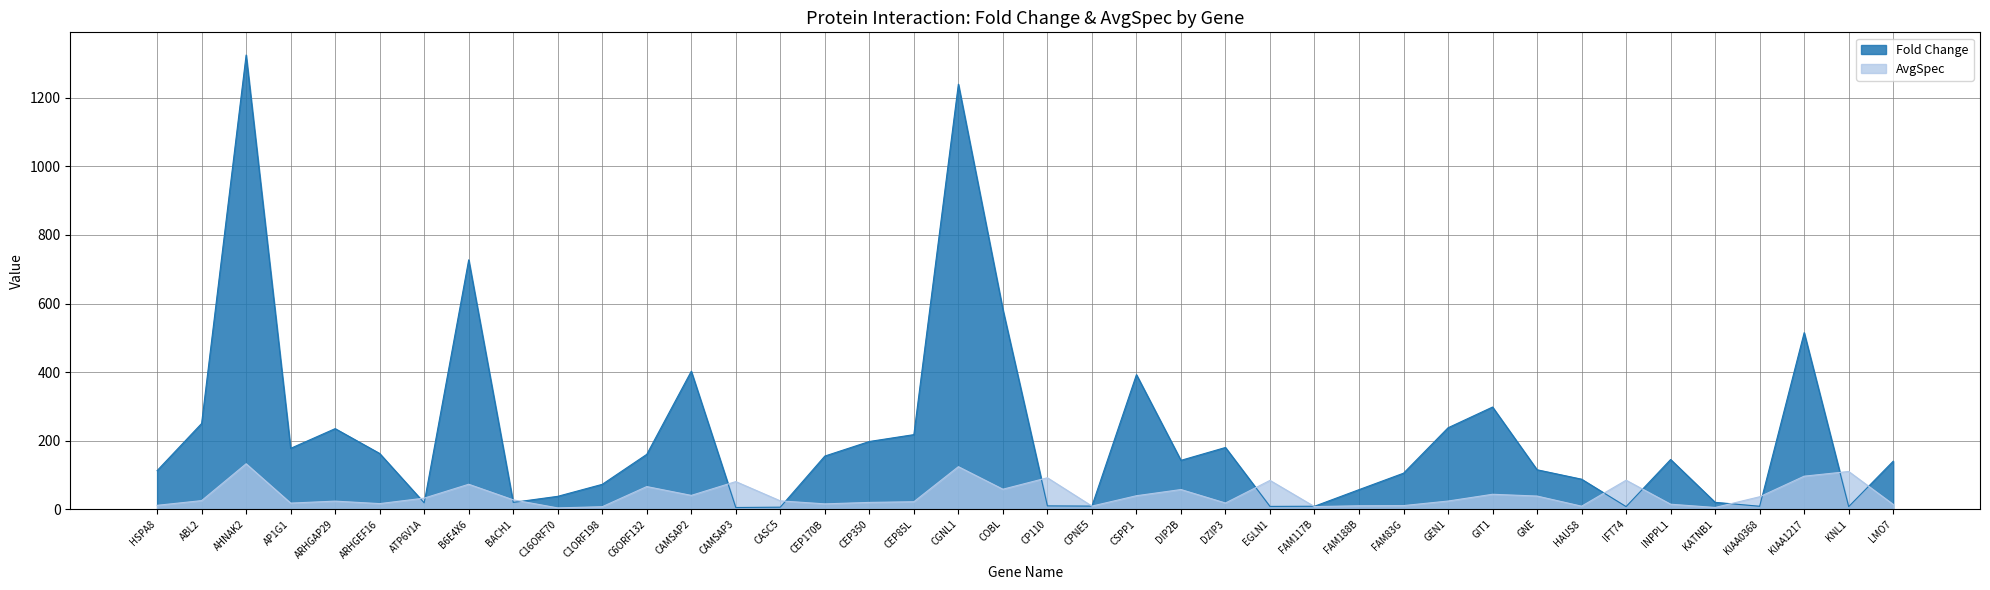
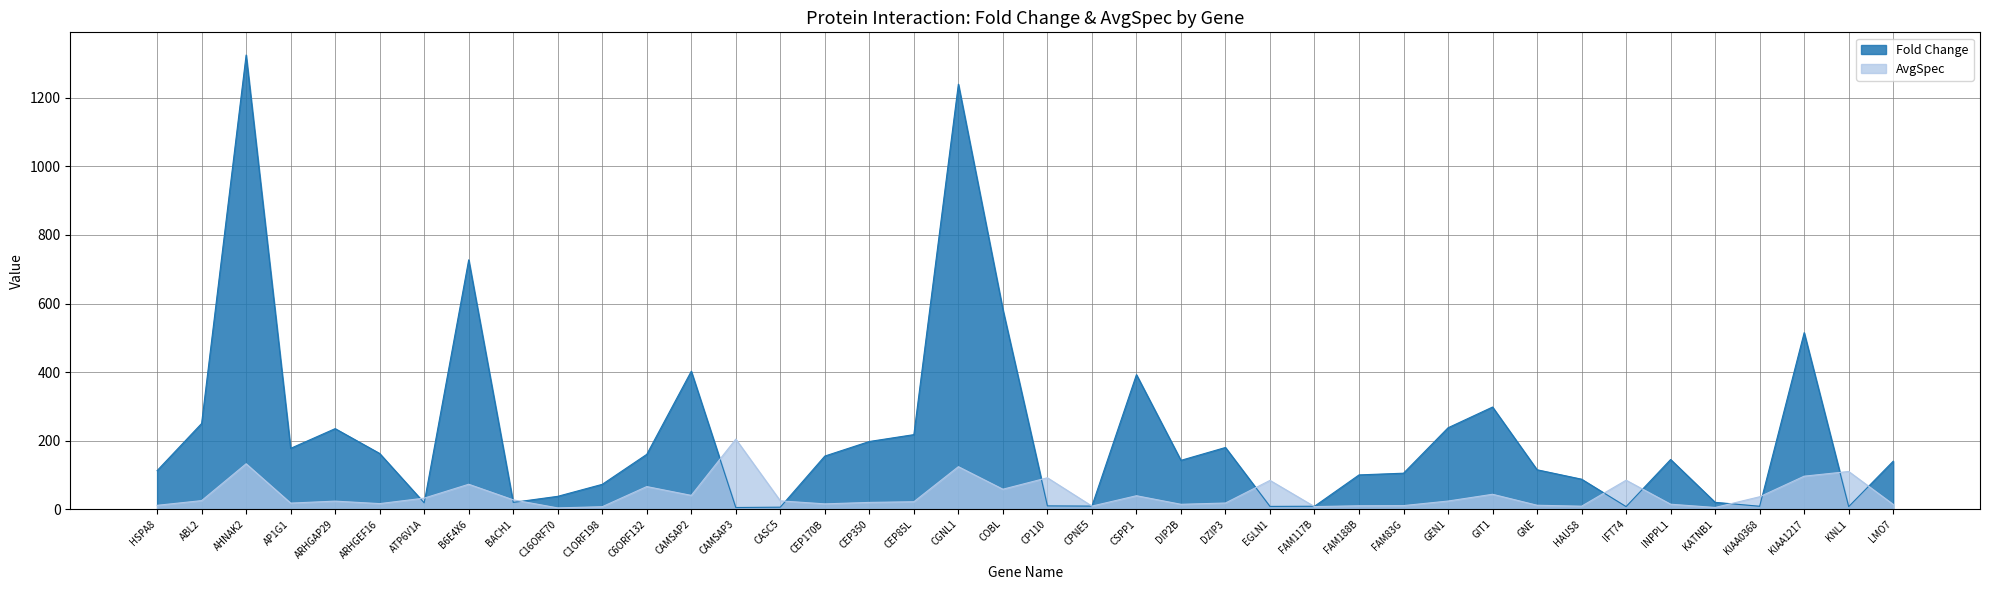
AvgSpec, CAMSAP3: 80 -> 200
AvgSpec, DIP2B: 60 -> 10
Fold Change, FAM188B: 60 -> 100
AvgSpec, GNE: 40 -> 10
